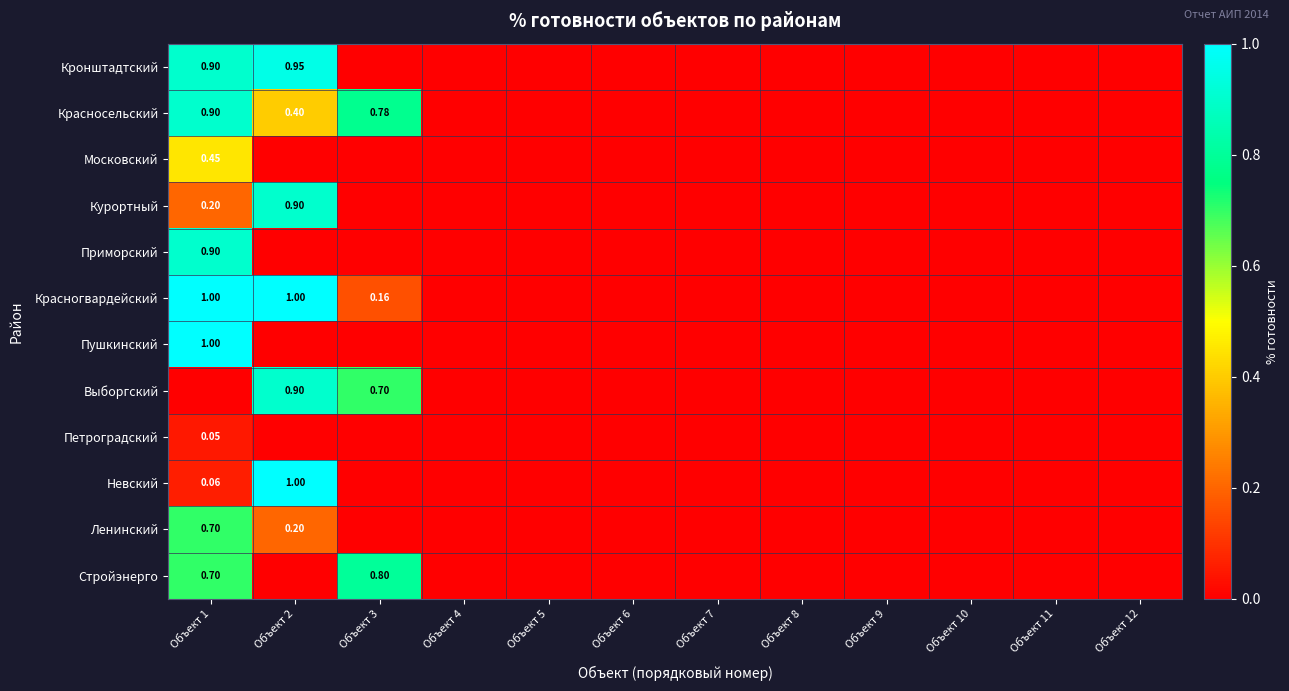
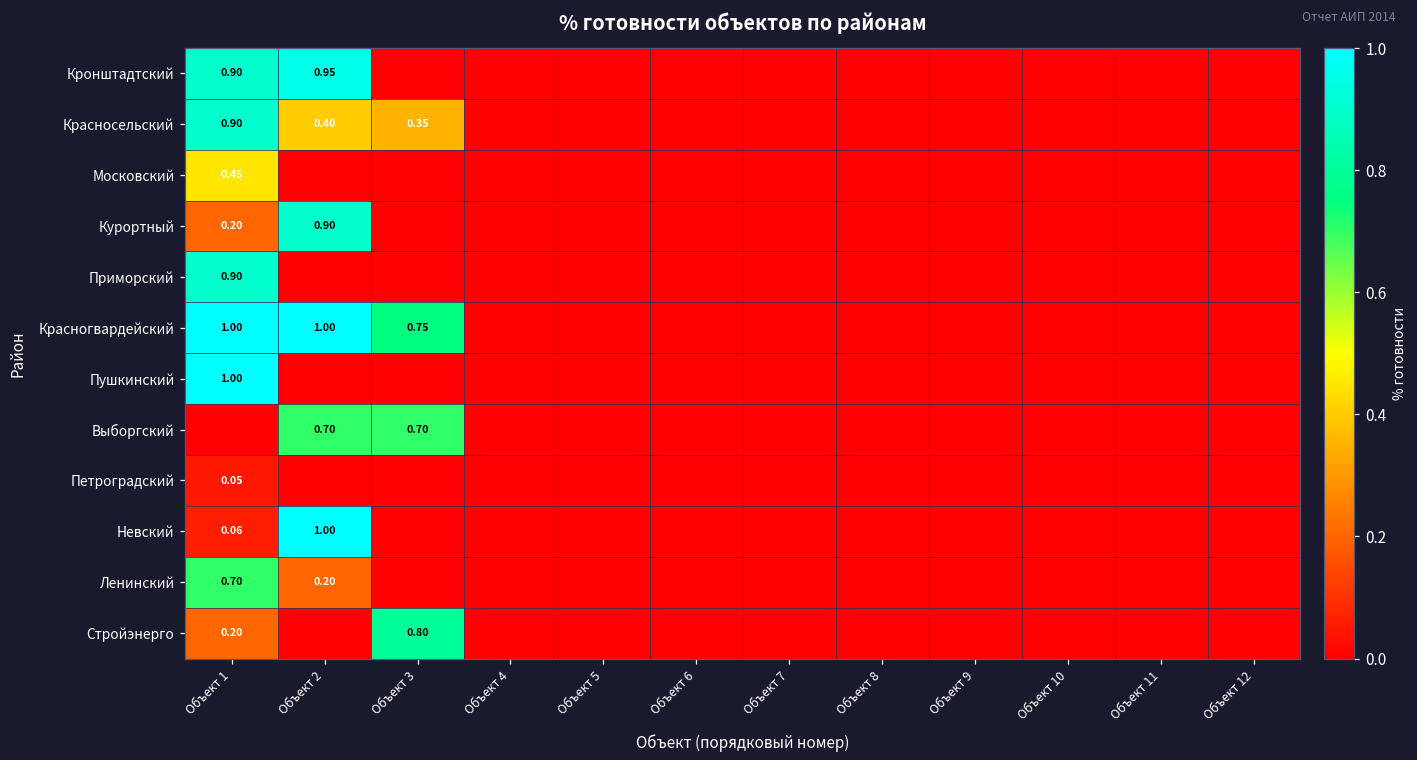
Красносельский, Объект 3: 0.78 -> 0.35
Красногвардейский, Объект 3: 0.16 -> 0.75
Выборгский, Объект 2: 0.90 -> 0.70
Стройэнерго, Объект 1: 0.70 -> 0.20
